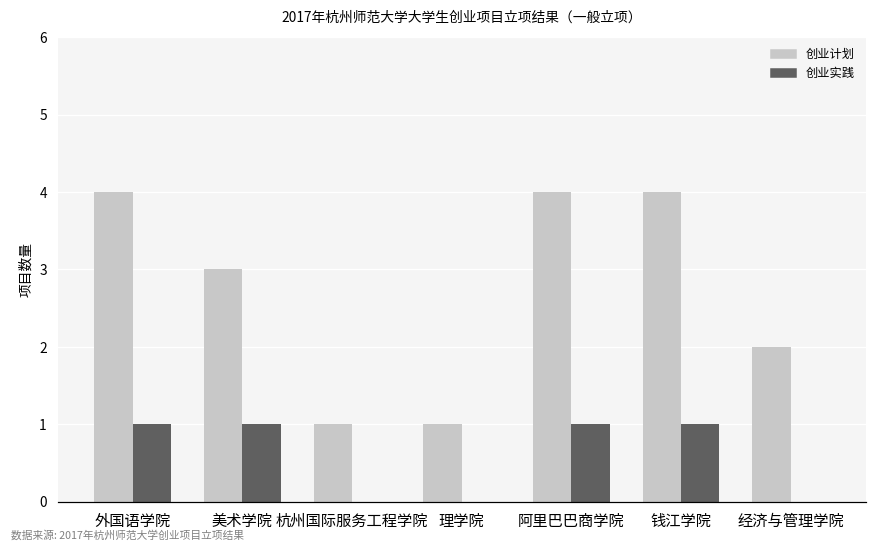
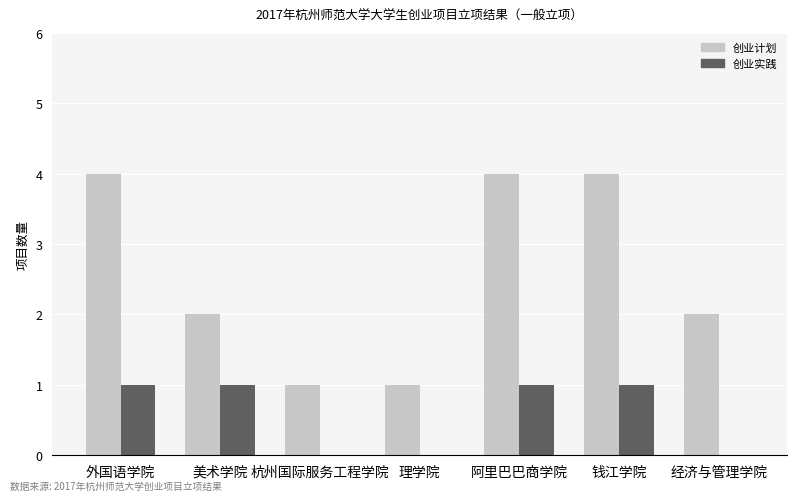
创业计划, 美术学院: 3 -> 2
